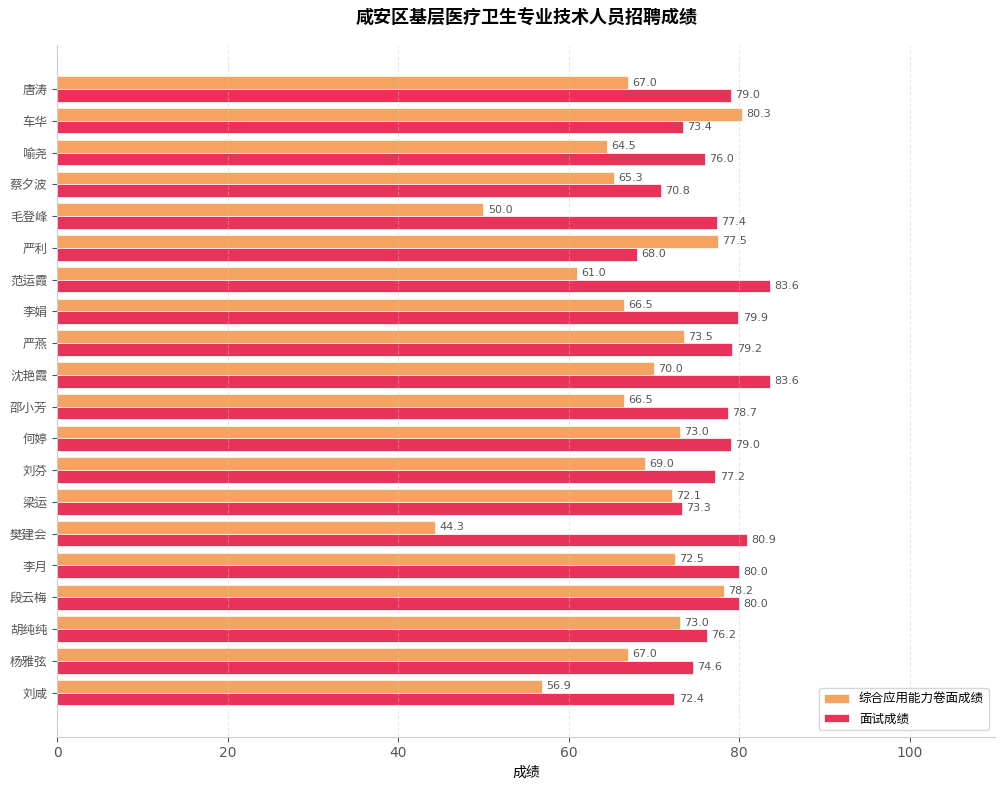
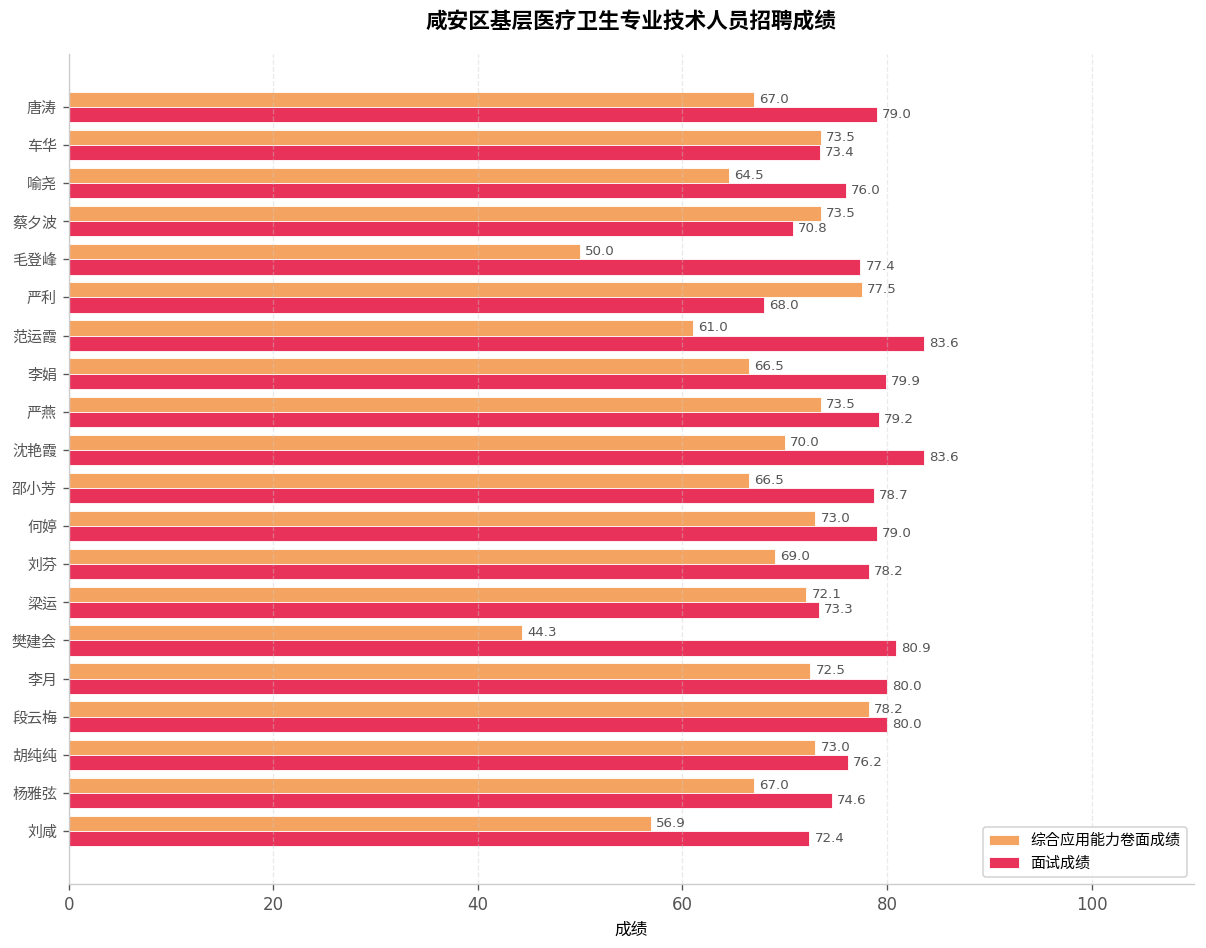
综合应用能力卷面成绩, 车华: 80.3 -> 73.5
综合应用能力卷面成绩, 蔡夕波: 65.3 -> 73.5
面试成绩, 刘芬: 77.2 -> 78.2
